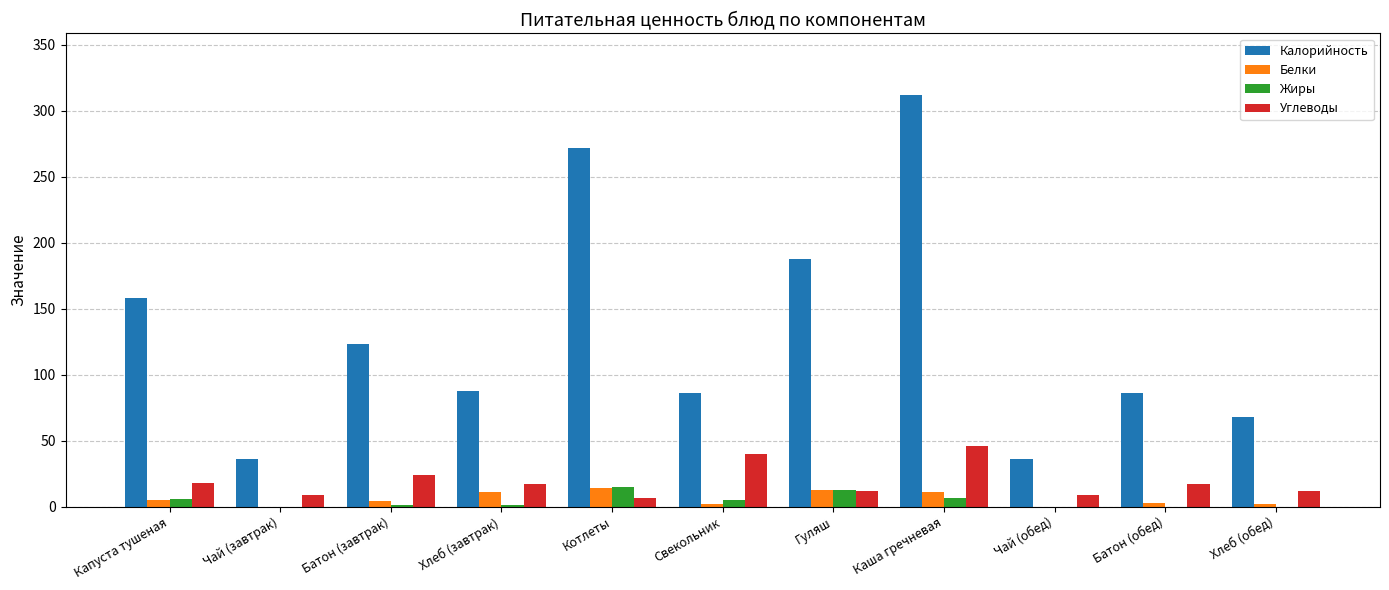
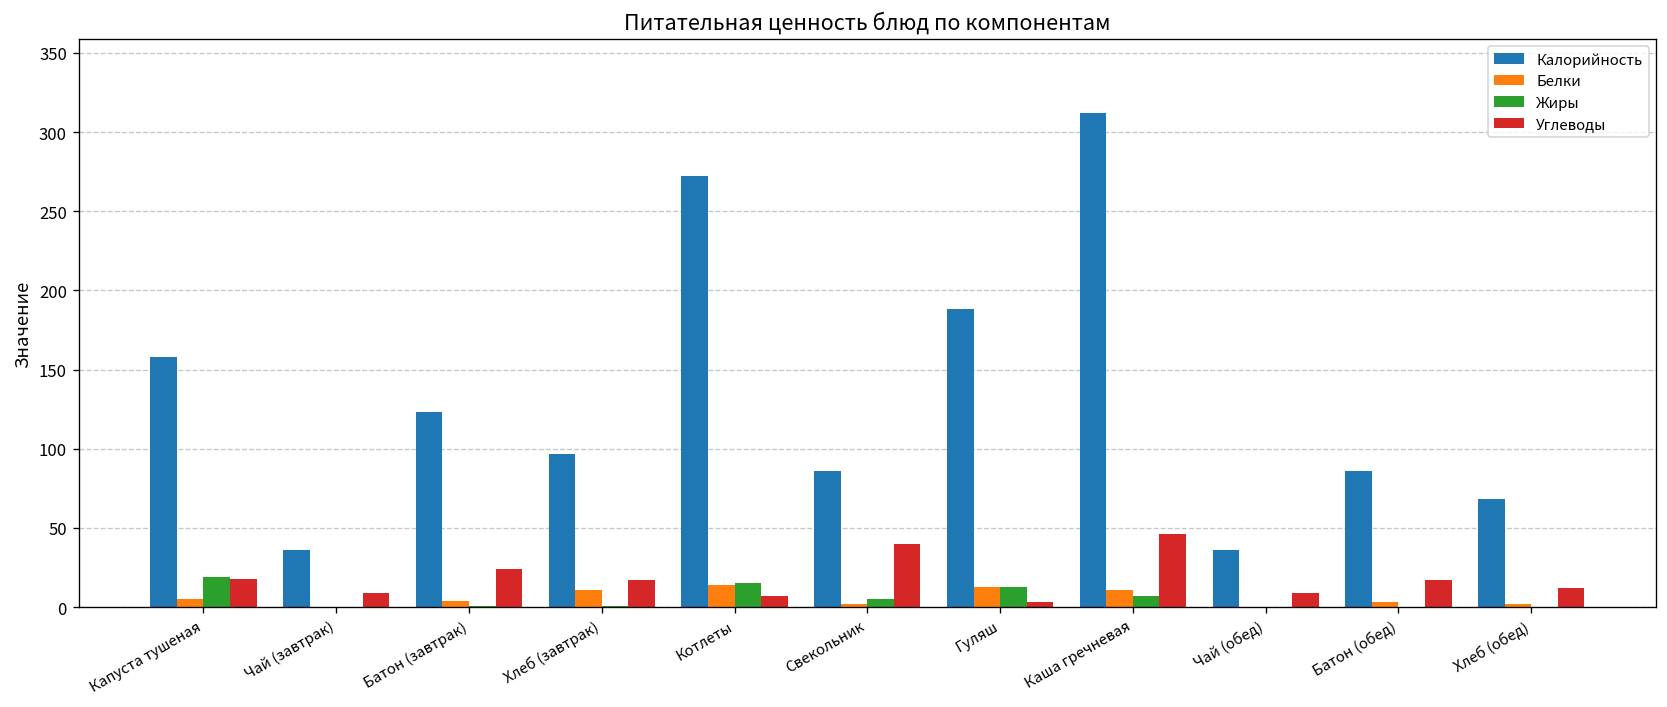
Жиры, Капуста тушеная: 6 -> 19
Калорийность, Хлеб (завтрак): 88 -> 97
Углеводы, Гуляш: 12 -> 3
